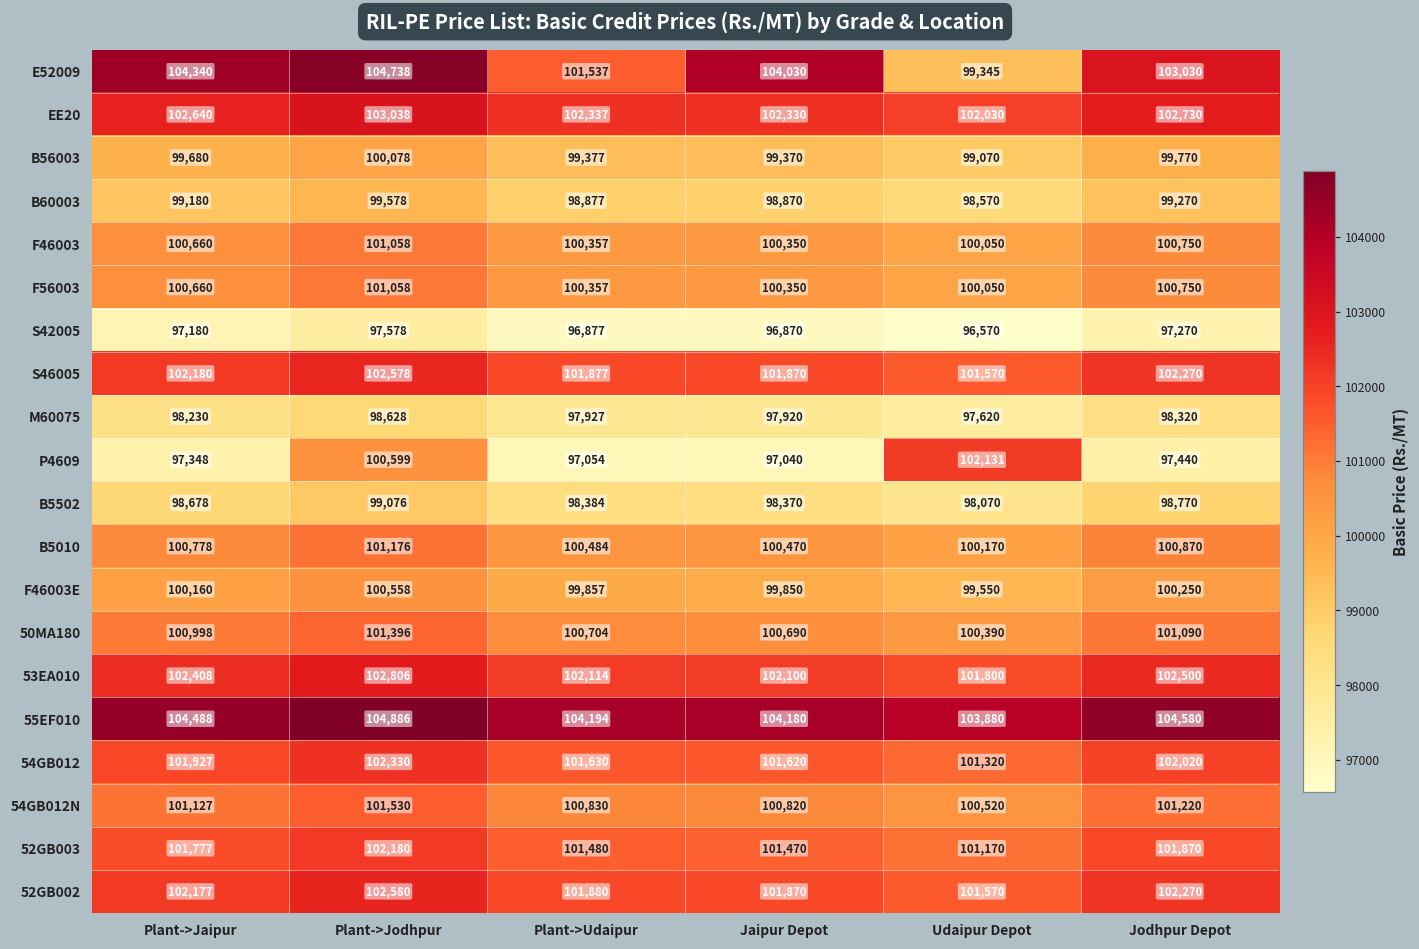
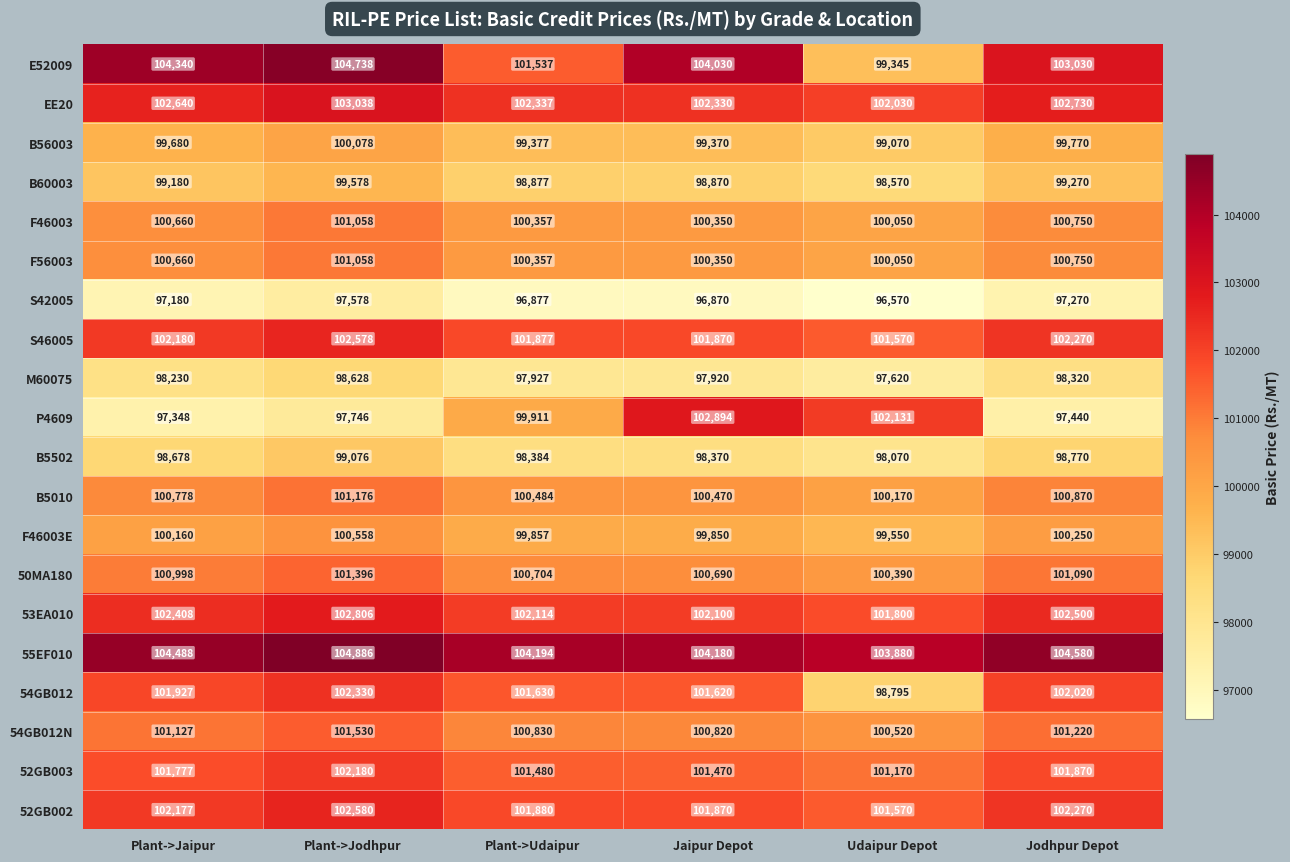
P4609, Plant->Jodhpur: 100,599 -> 97,746
P4609, Plant->Udaipur: 97,054 -> 99,911
P4609, Jaipur Depot: 97,040 -> 102,894
54GB012, Udaipur Depot: 101,320 -> 98,795
